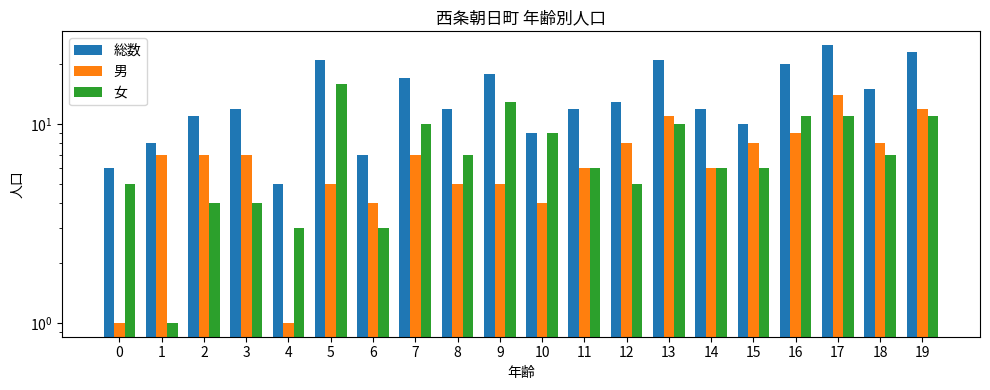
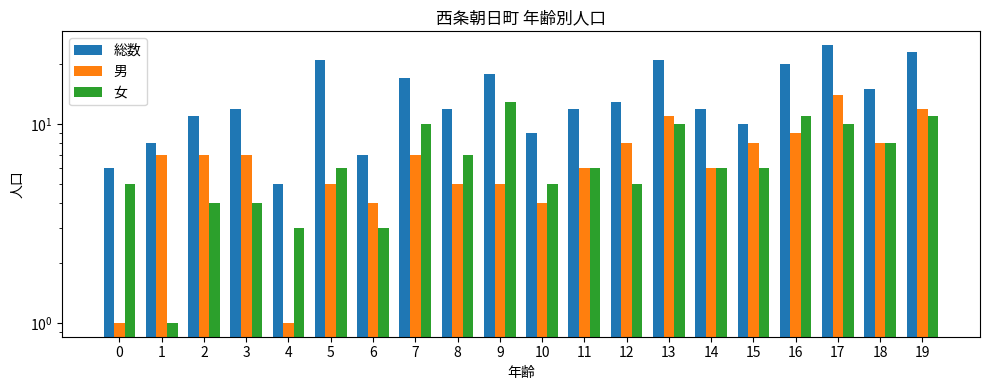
女, 5: 16 -> 6
女, 10: 9 -> 5
女, 17: 11 -> 10
女, 18: 7 -> 8
